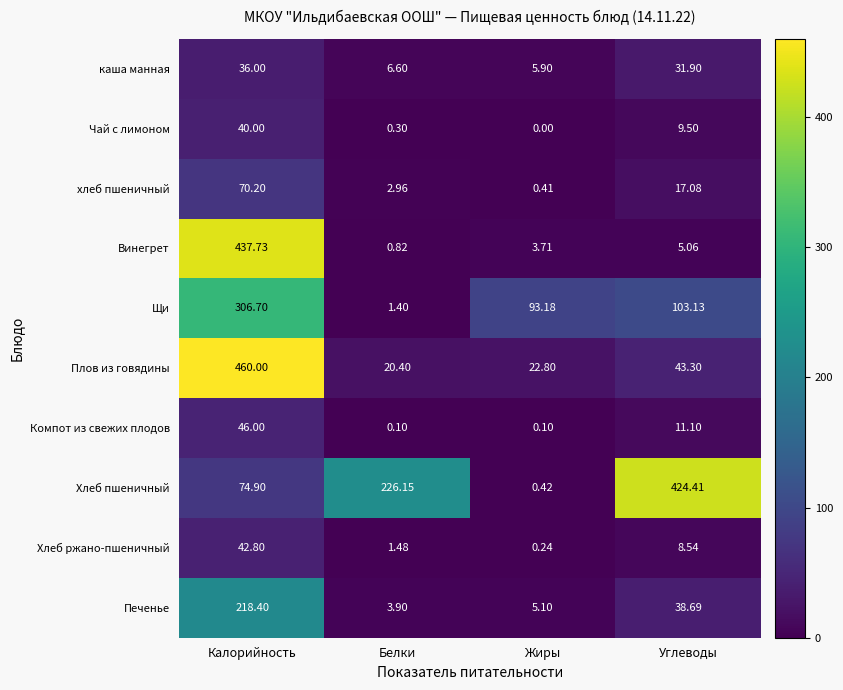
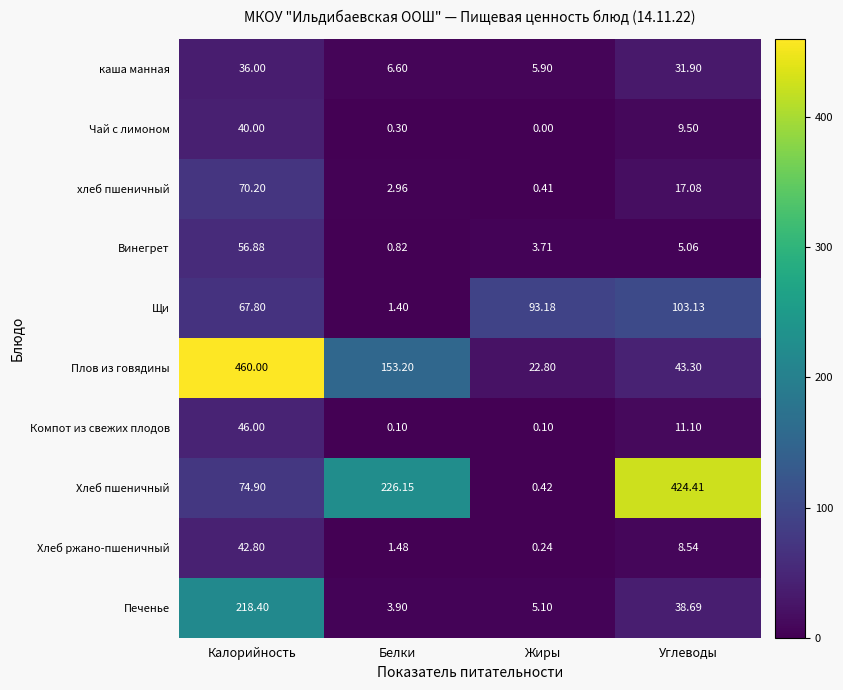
Винегрет, Калорийность: 437.73 -> 56.88
Щи, Калорийность: 306.70 -> 67.80
Плов из говядины, Белки: 20.40 -> 153.20
